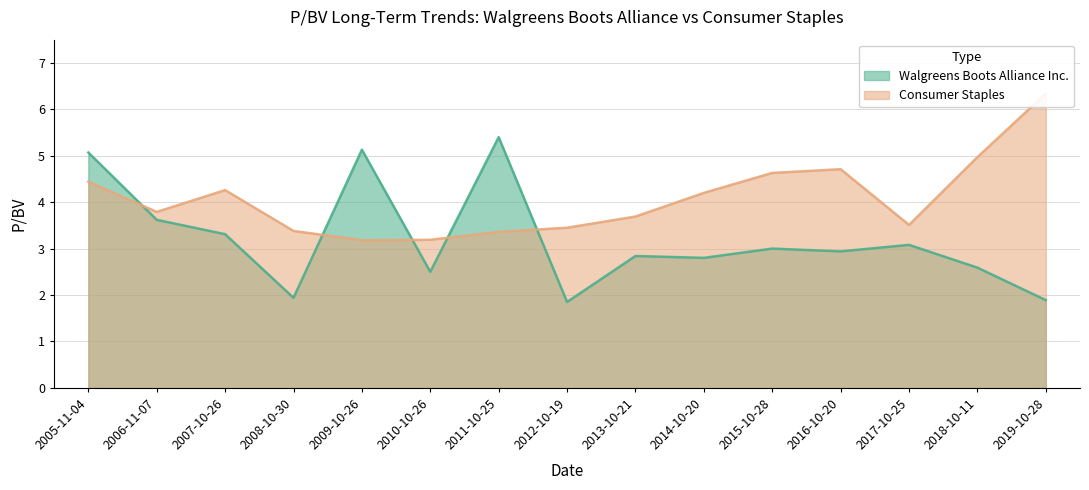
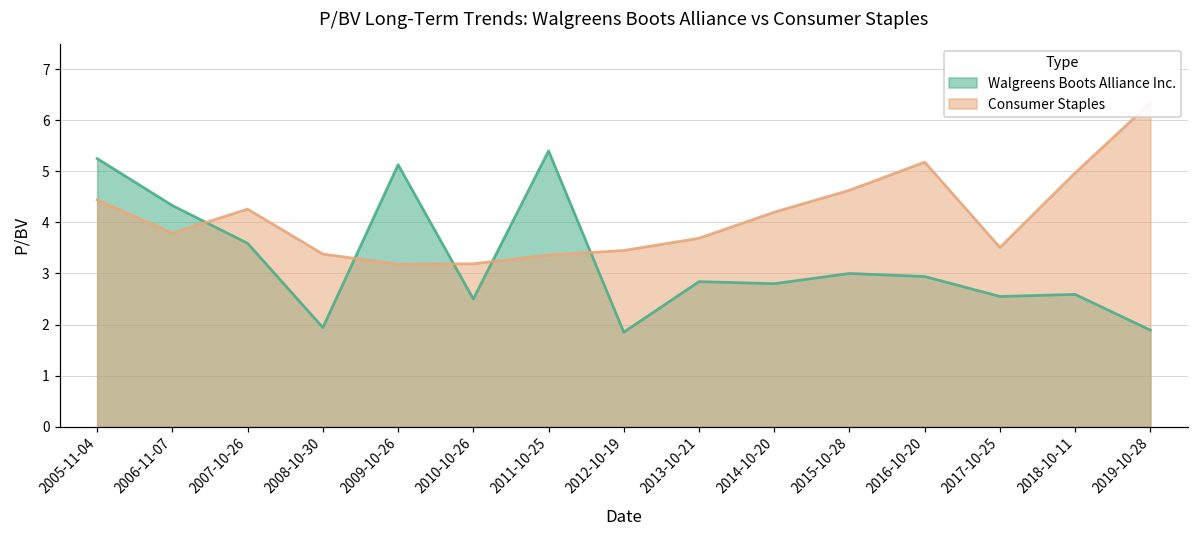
Walgreens Boots Alliance Inc., 2005-11-04: 5.1 -> 5.3
Walgreens Boots Alliance Inc., 2006-11-07: 3.6 -> 4.3
Walgreens Boots Alliance Inc., 2007-10-26: 3.3 -> 3.6
Consumer Staples, 2016-10-20: 4.7 -> 5.2
Walgreens Boots Alliance Inc., 2017-10-25: 3.1 -> 2.6
